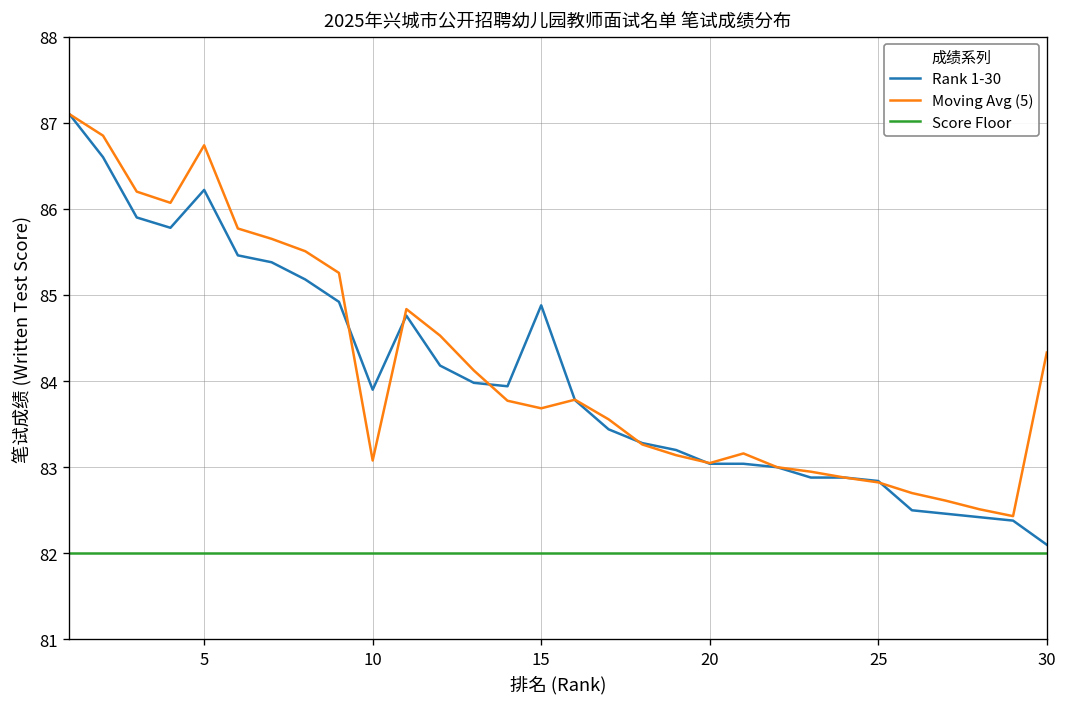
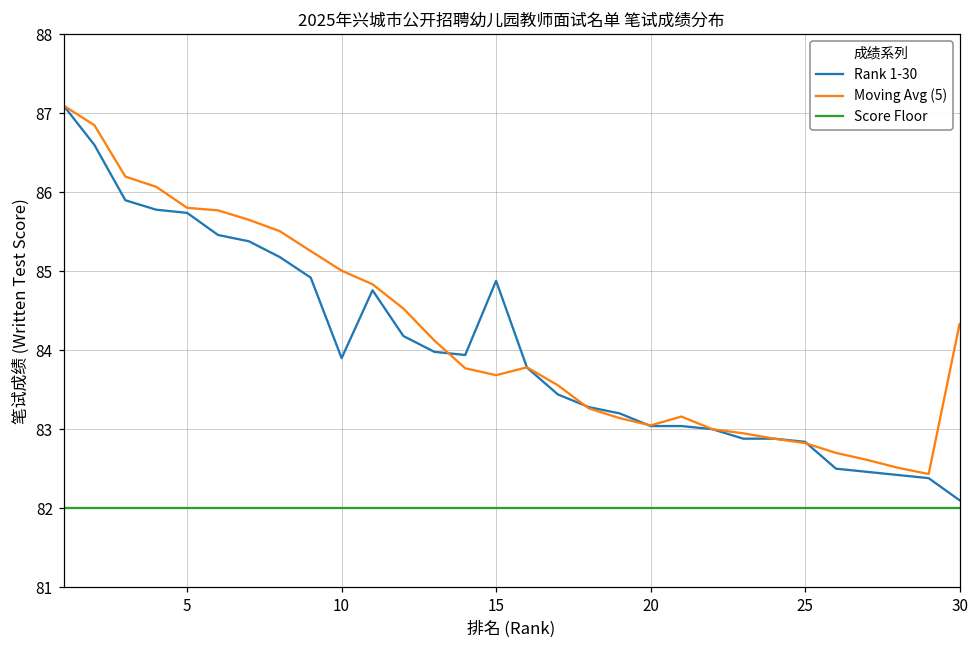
Rank 1-30, 5: 86.2 -> 85.7
Moving Avg (5), 5: 86.7 -> 85.8
Moving Avg (5), 10: 83.1 -> 85.0
